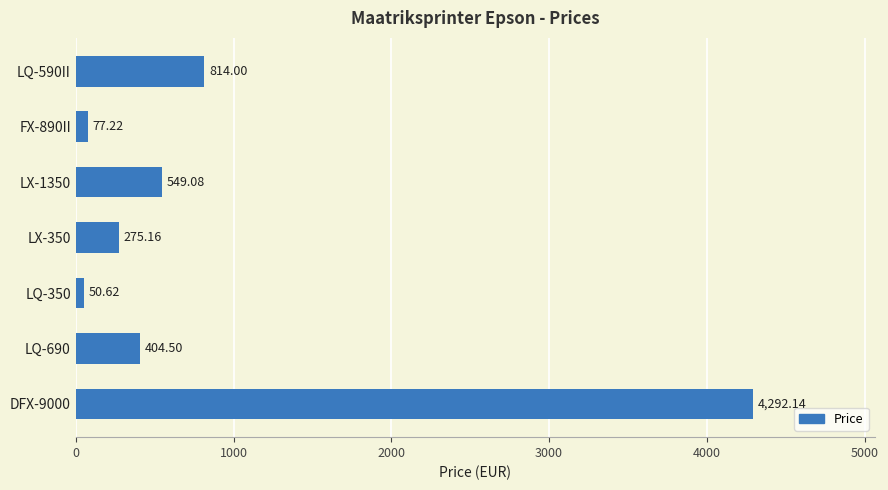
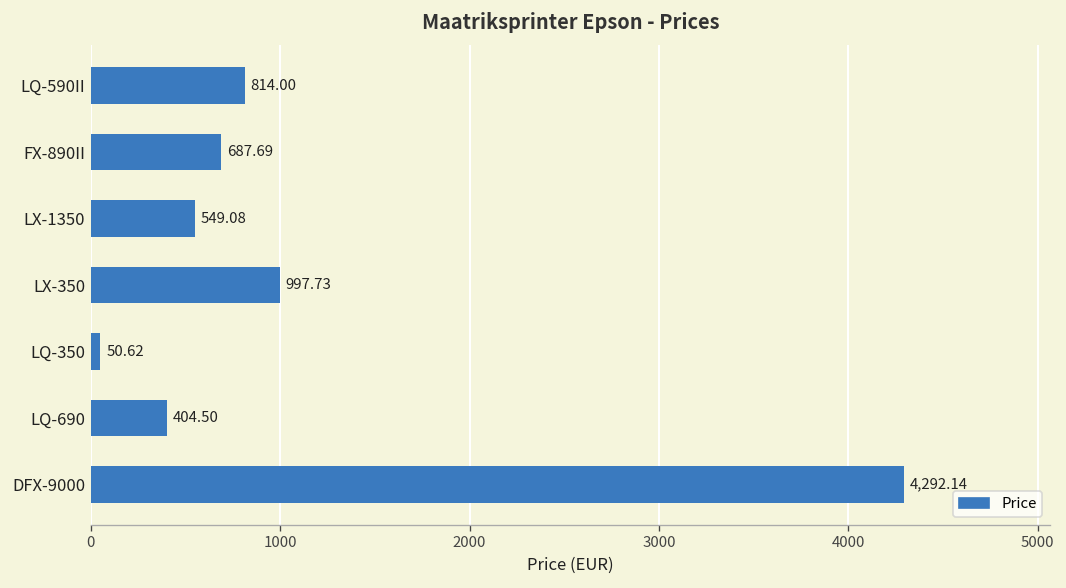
FX-890II: 77.22 -> 687.69
LX-350: 275.16 -> 997.73
